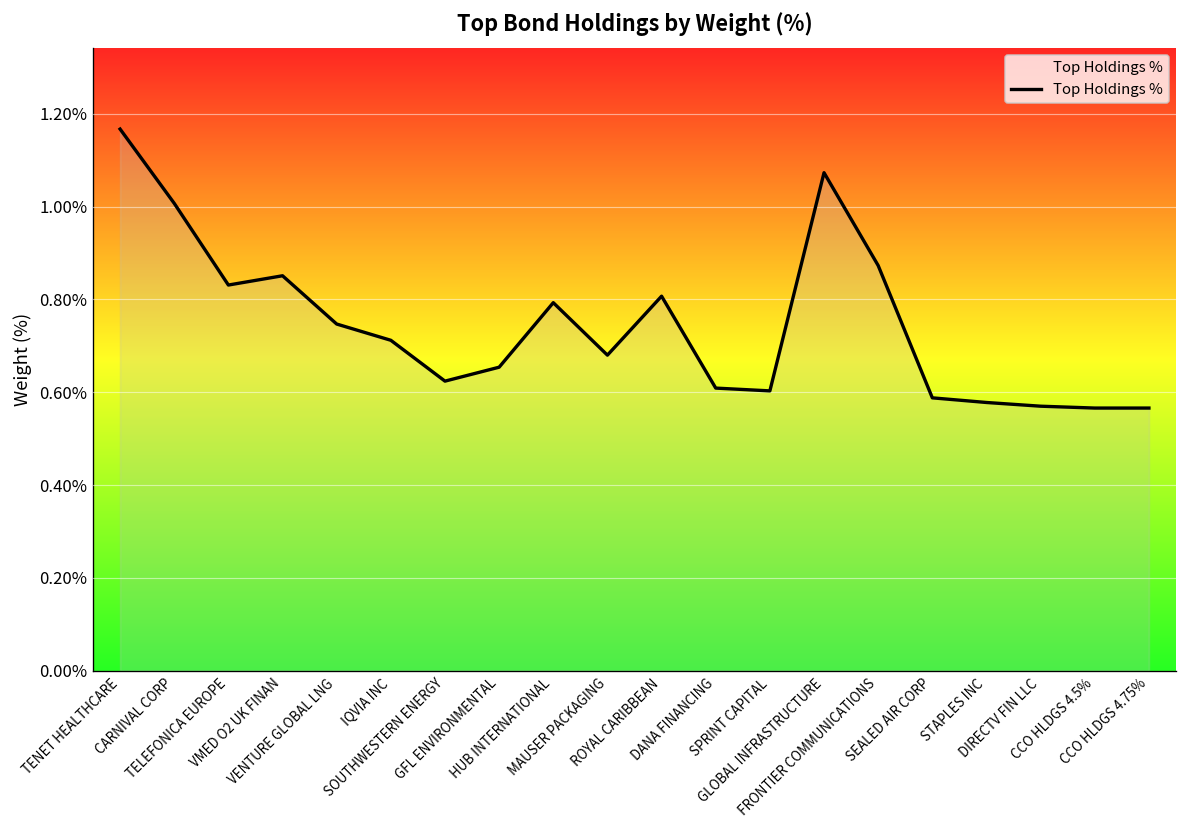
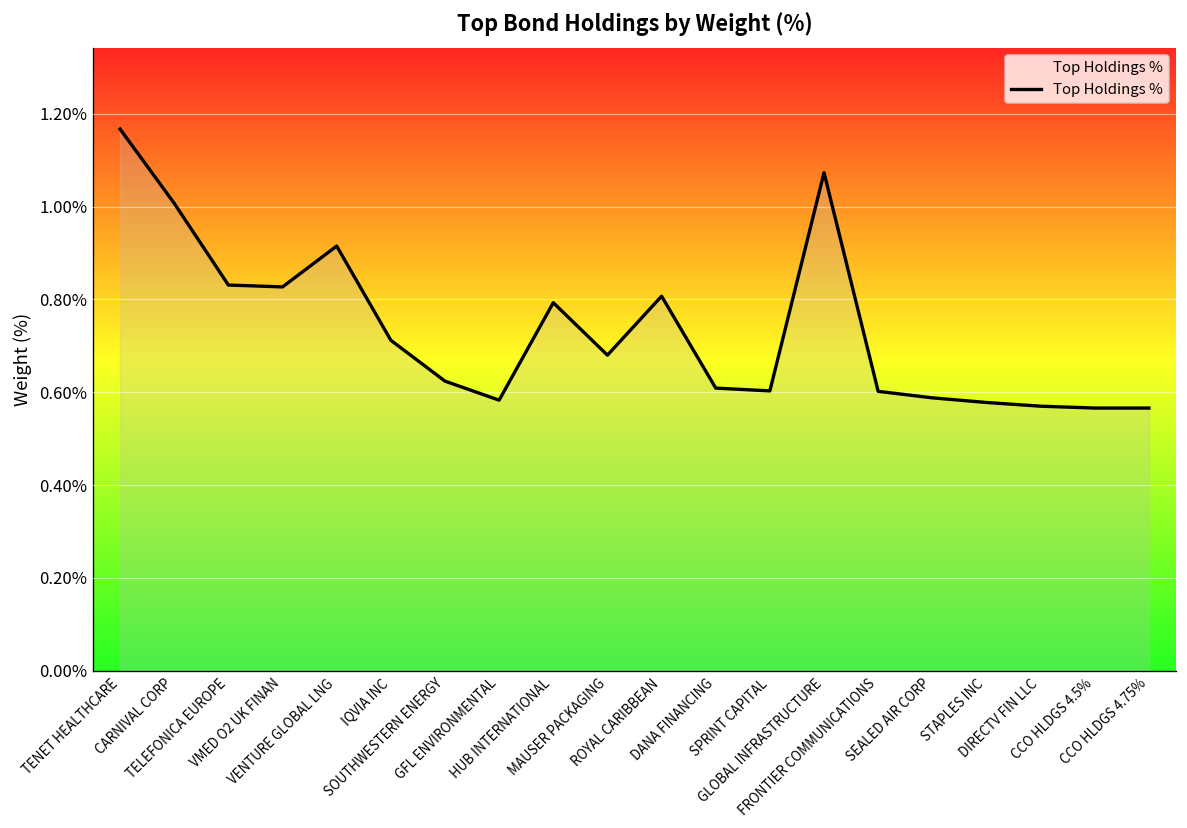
VMED O2 UK FINAN: 0.85% -> 0.83%
VENTURE GLOBAL LNG: 0.75% -> 0.92%
GFL ENVIRONMENTAL: 0.65% -> 0.58%
FRONTIER COMMUNICATIONS: 0.87% -> 0.60%
